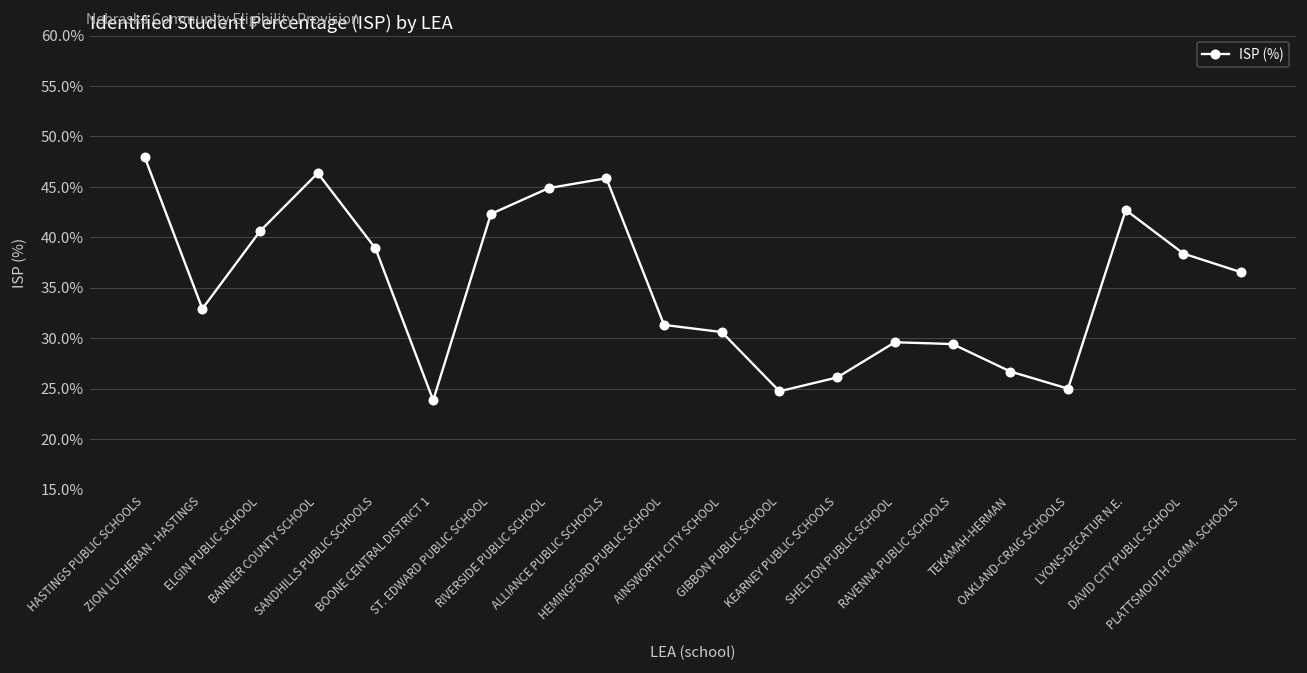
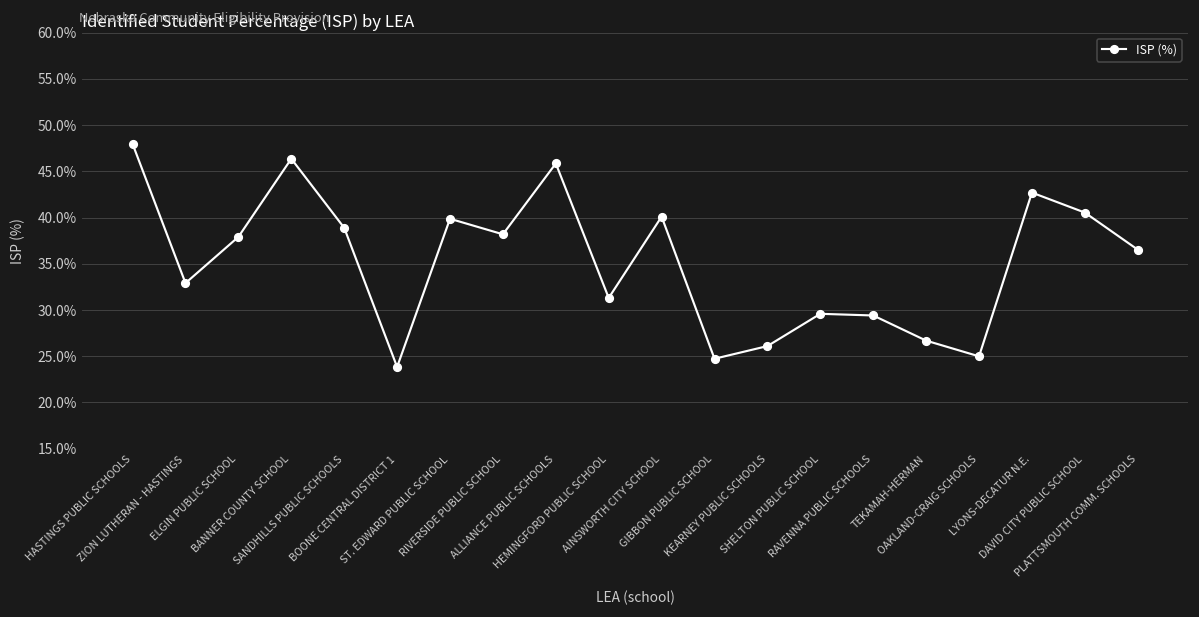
ELGIN PUBLIC SCHOOL: 41% -> 38%
ST. EDWARD PUBLIC SCHOOL: 42% -> 40%
RIVERSIDE PUBLIC SCHOOL: 45% -> 38%
AINSWORTH CITY SCHOOL: 31% -> 40%
DAVID CITY PUBLIC SCHOOL: 38% -> 41%
